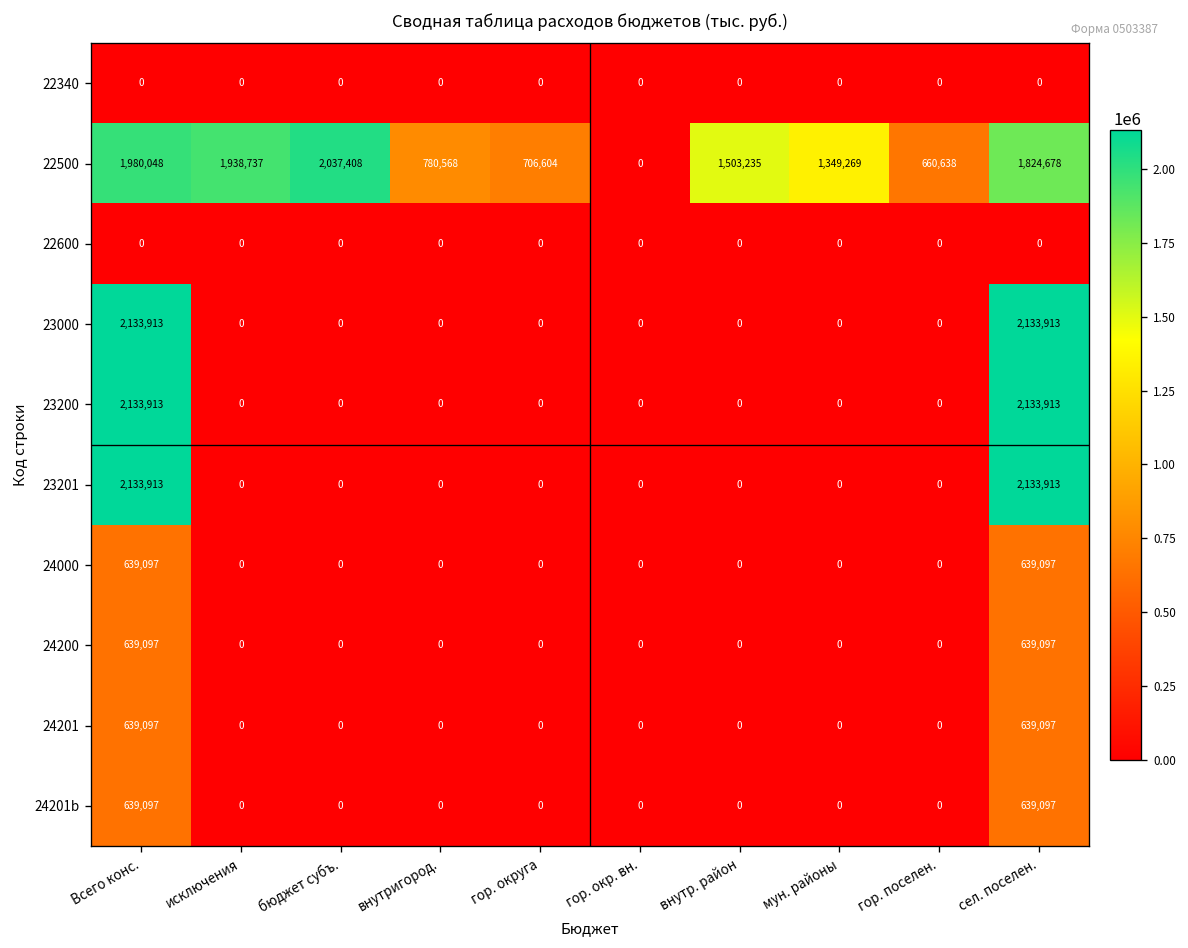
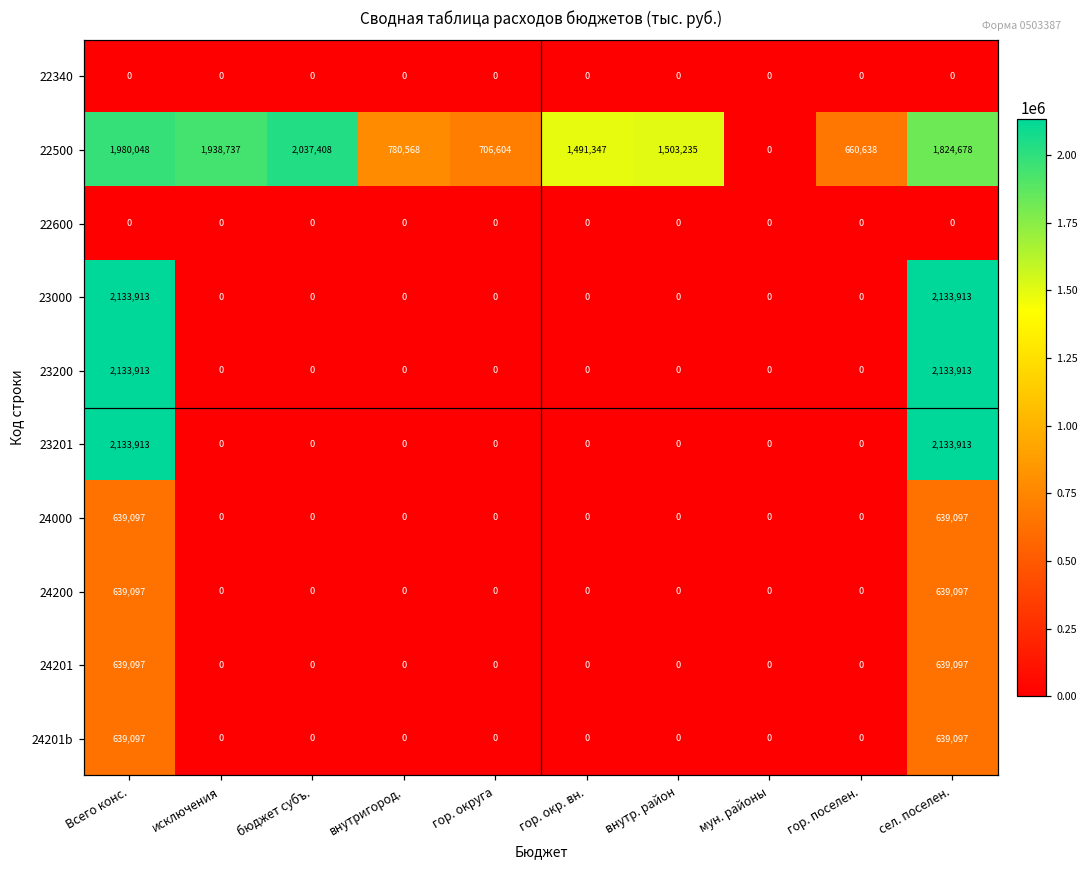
22500, гор. окр. вн.: 0 -> 1,491,347
22500, мун. районы: 1,349,269 -> 0
